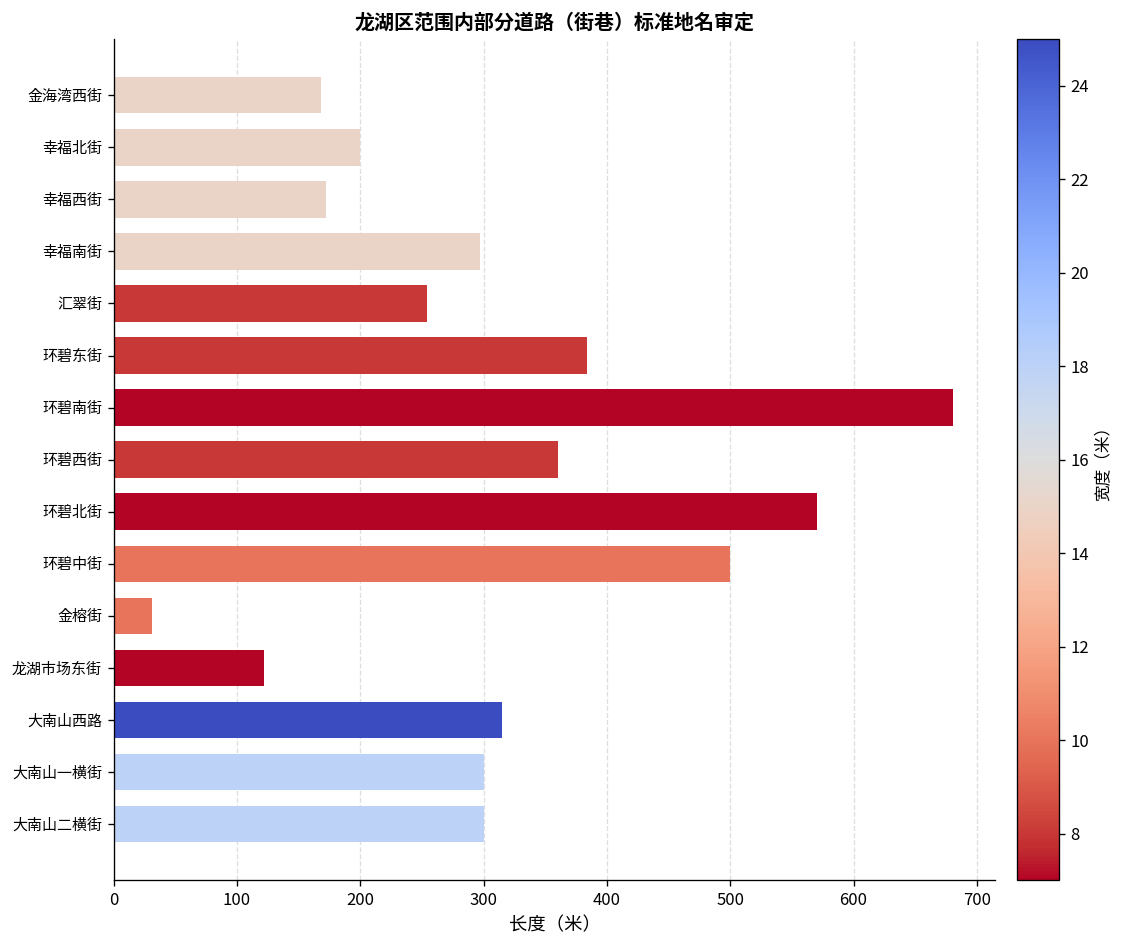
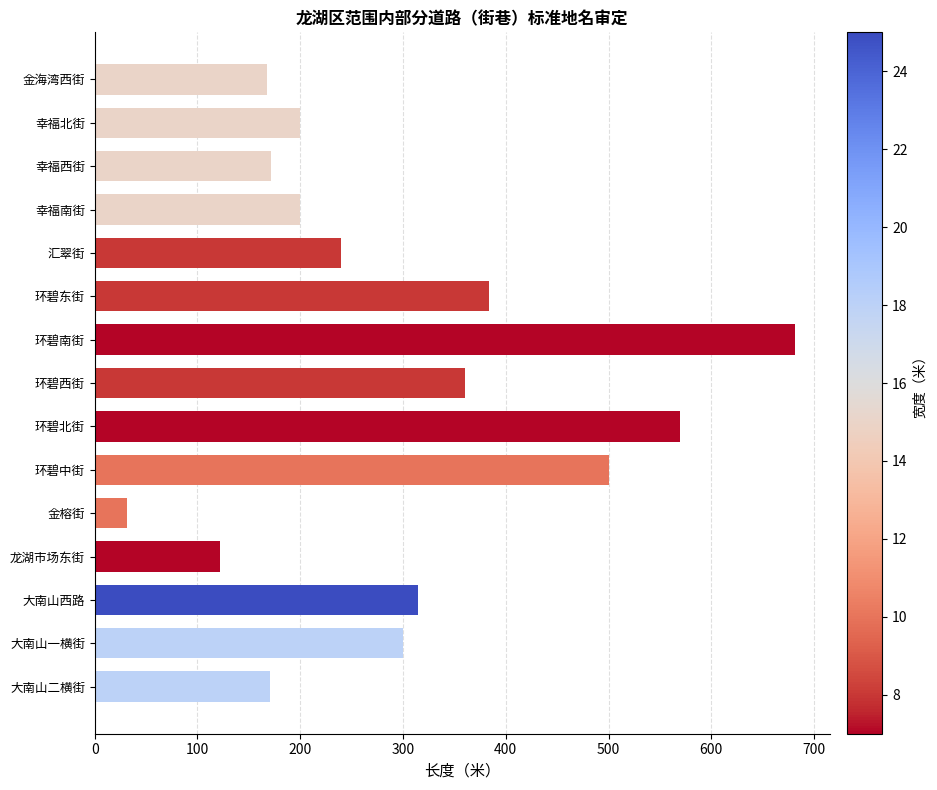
幸福南街: 297 -> 200
汇翠街: 254 -> 240
大南山二横街: 300 -> 171
